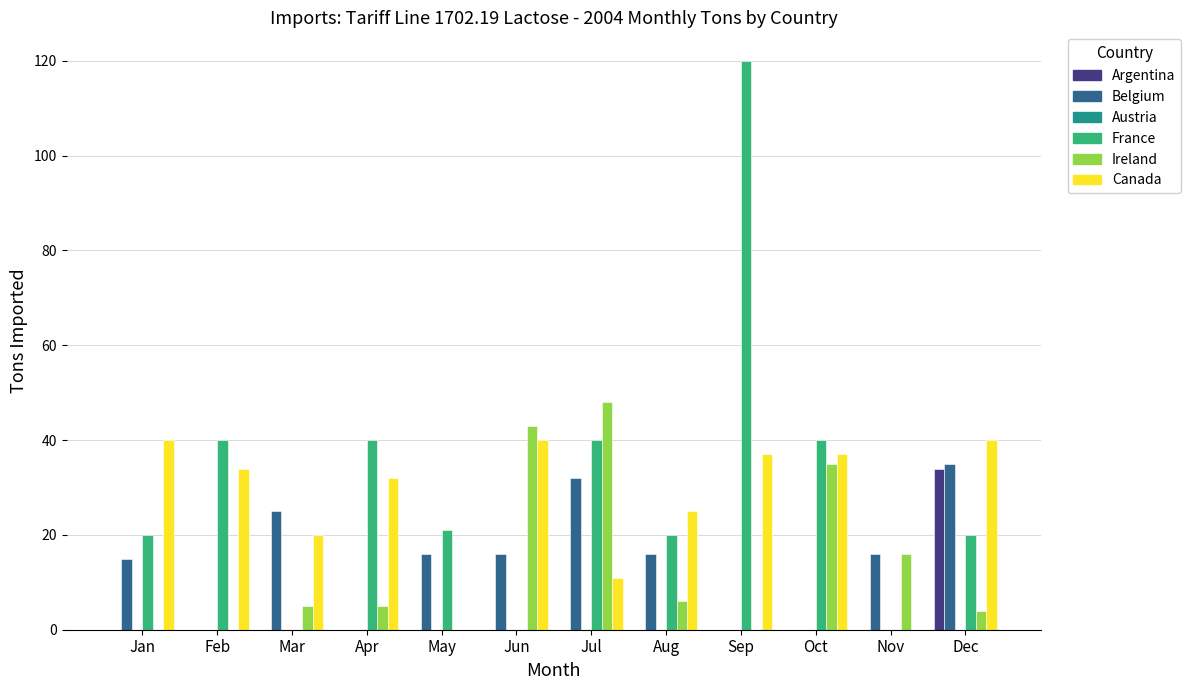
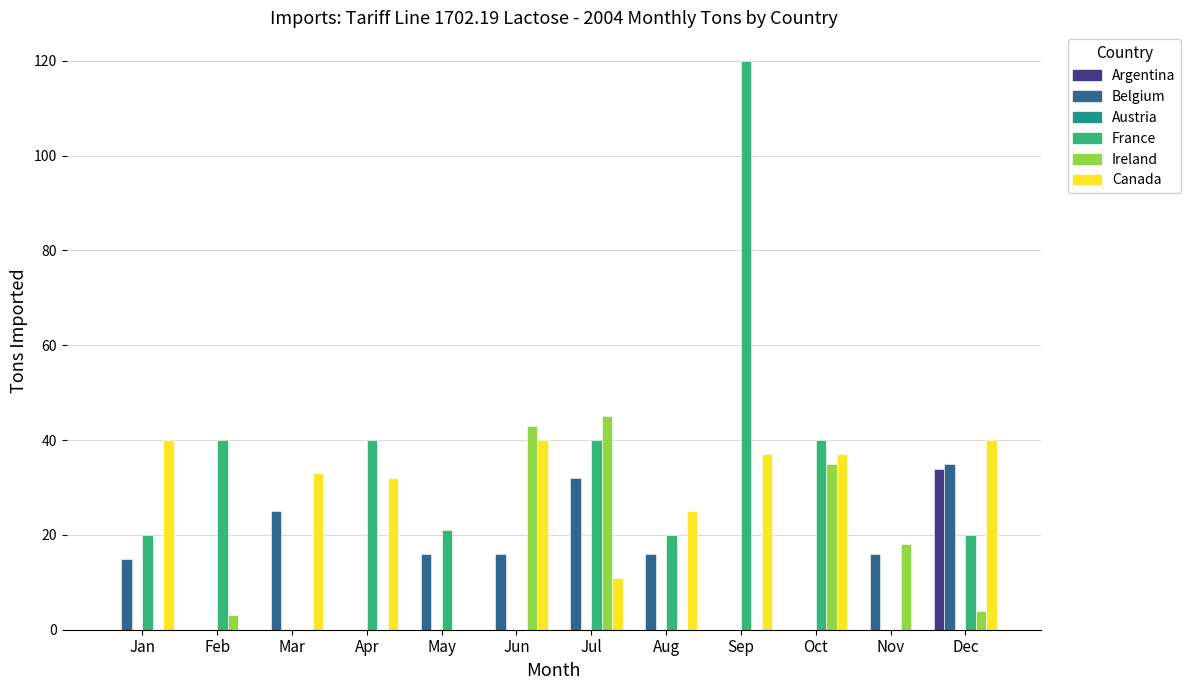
Ireland, Feb: 0 -> 3
Canada, Feb: 34 -> 0
Ireland, Mar: 5 -> 0
Canada, Mar: 20 -> 33
Ireland, Apr: 5 -> 0
Ireland, Jul: 48 -> 45
Ireland, Aug: 6 -> 0
Ireland, Nov: 16 -> 18
